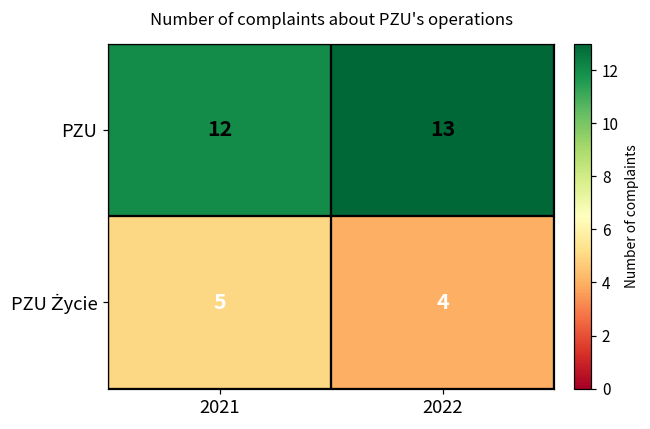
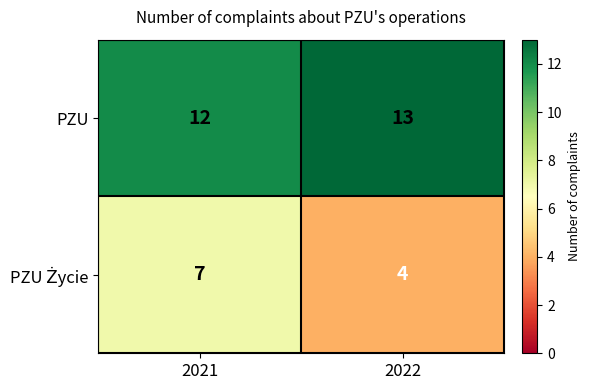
PZU Życie, 2021: 5 -> 7
